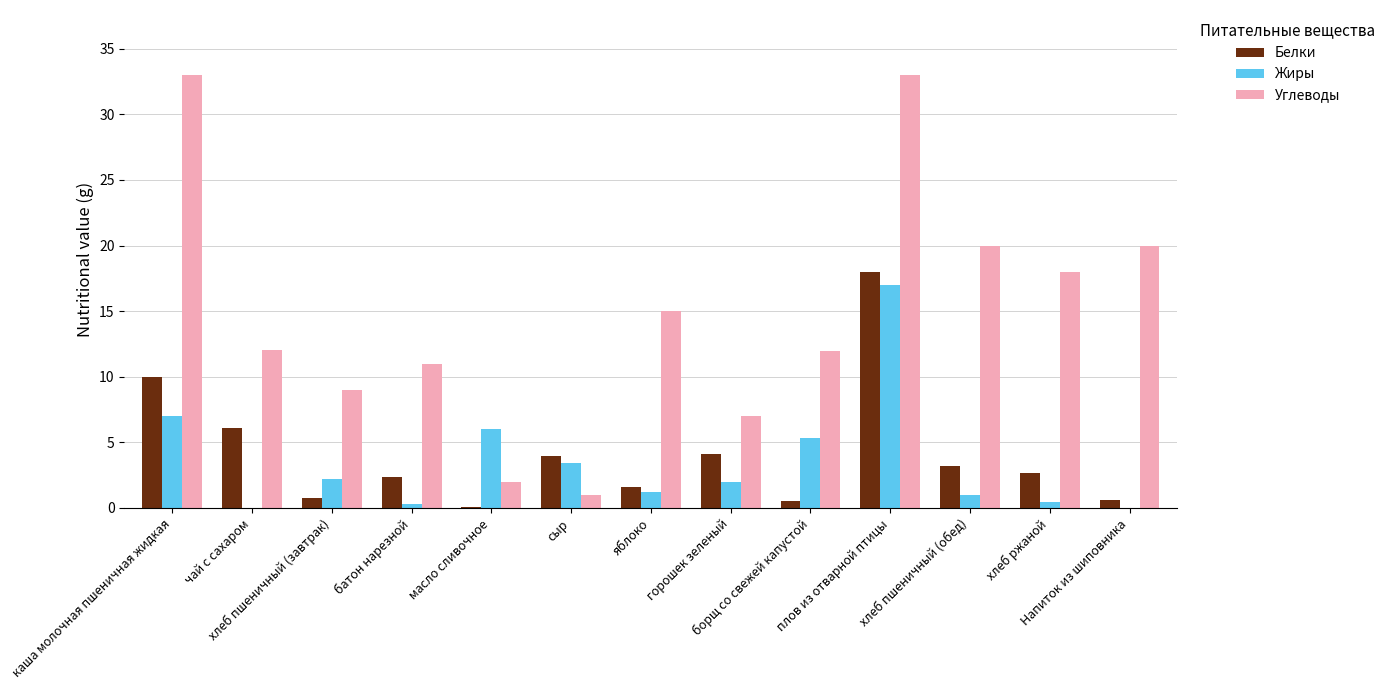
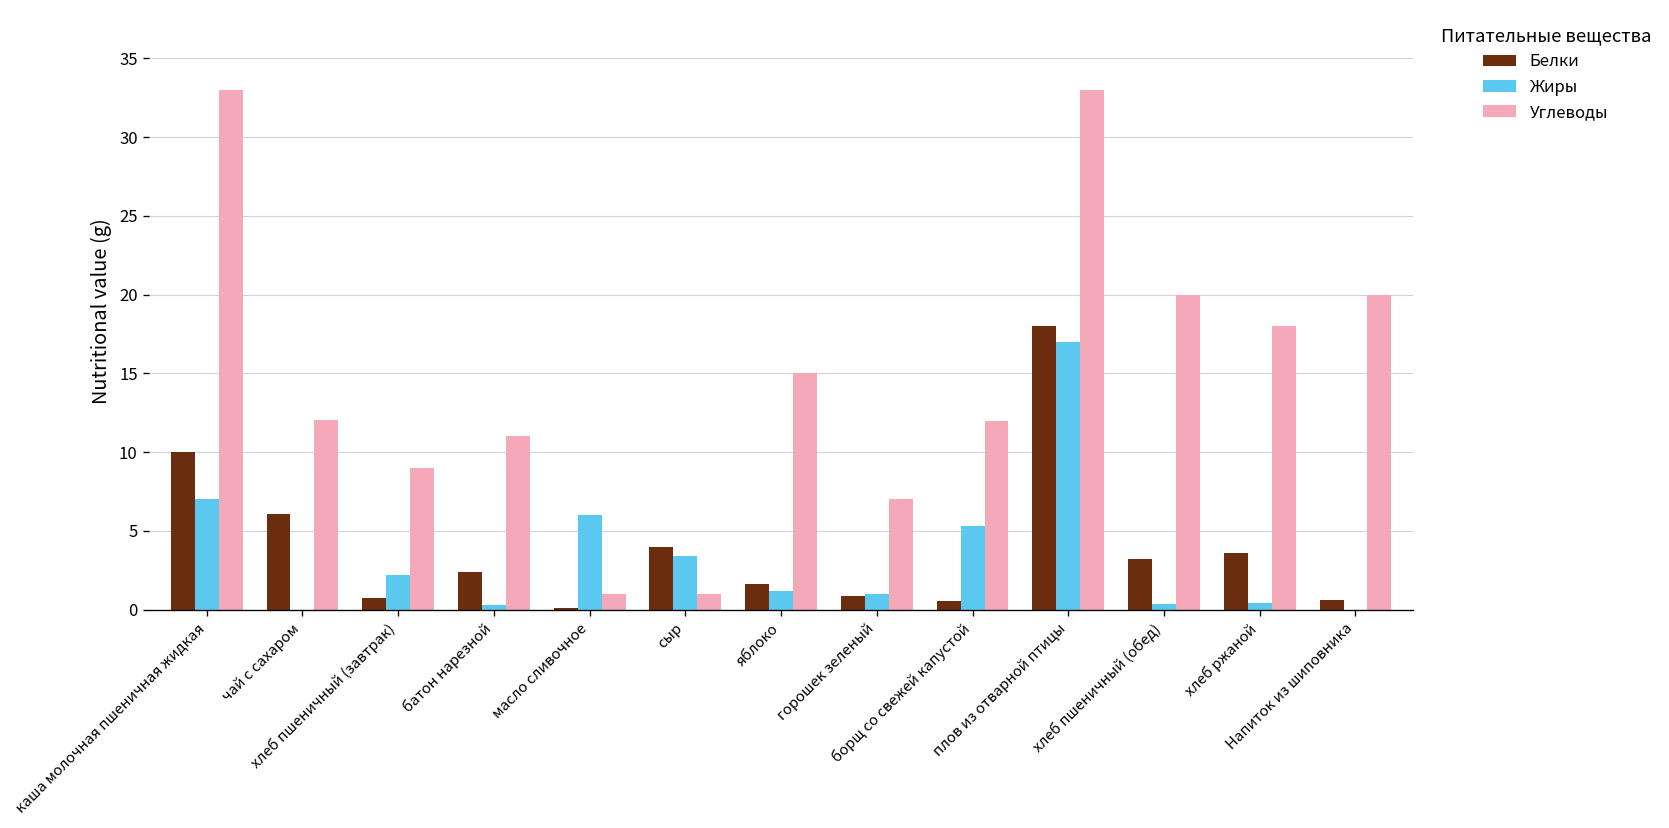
Углеводы, масло сливочное: 2 -> 1
Белки, горошек зеленый: 4.1 -> 0.9
Жиры, горошек зеленый: 2.0 -> 1.0
Жиры, хлеб пшеничный (обед): 1.0 -> 0.3
Белки, хлеб ржаной: 2.6 -> 3.6
